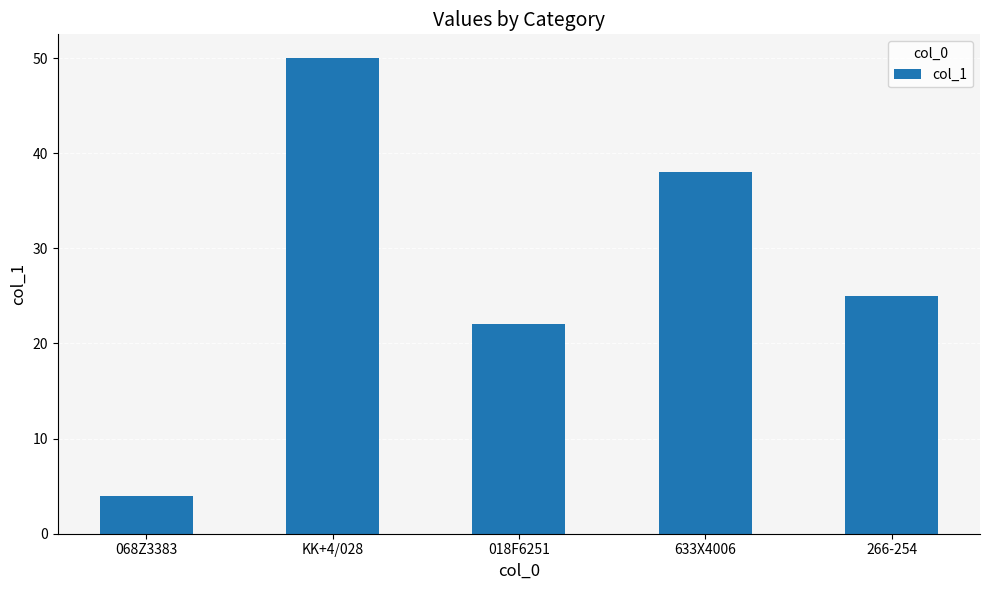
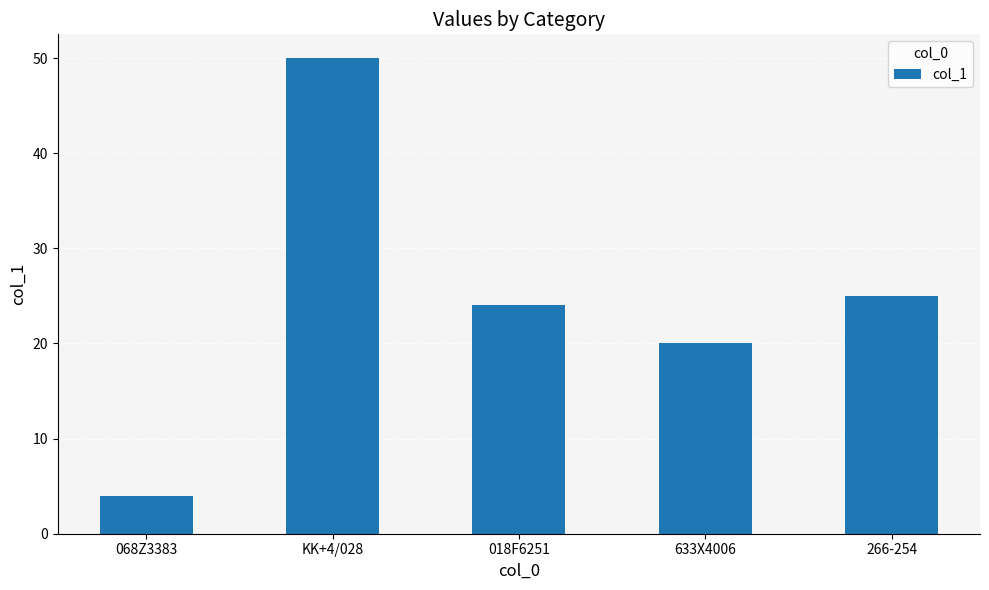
018F6251: 22 -> 24
633X4006: 38 -> 20
